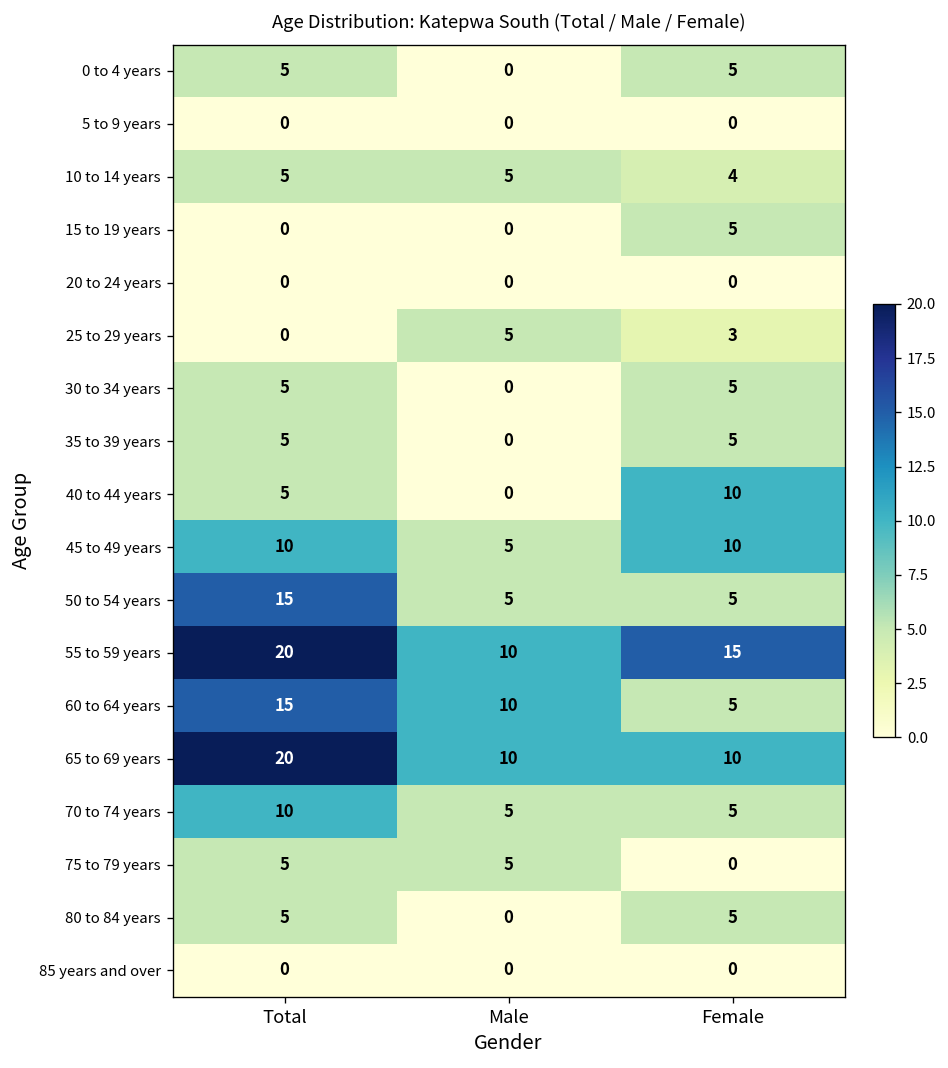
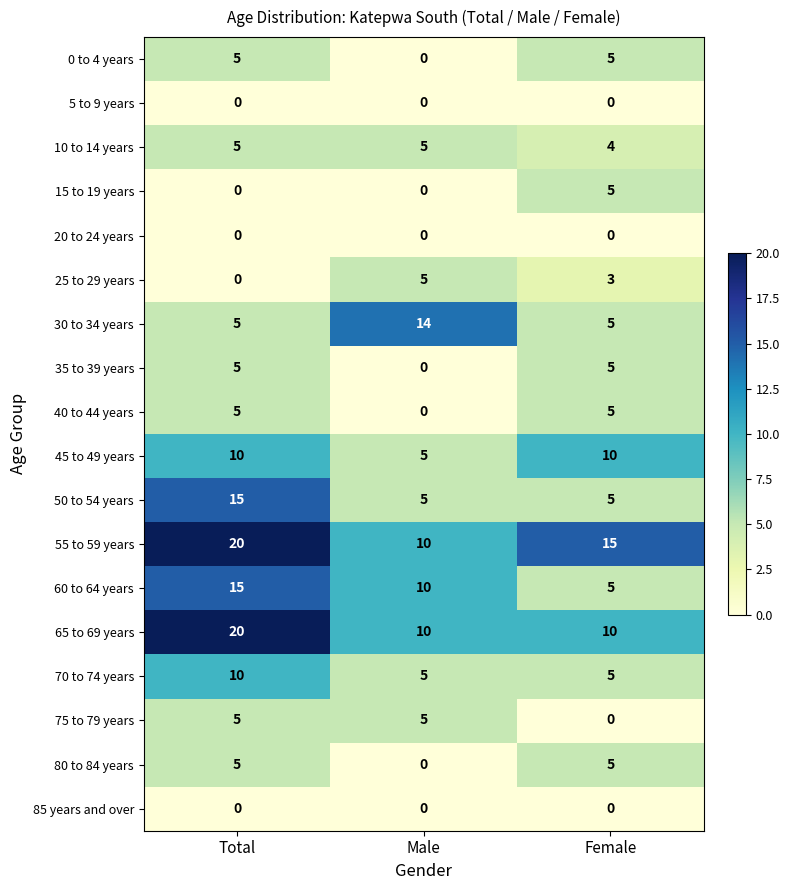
30 to 34 years, Male: 0 -> 14
40 to 44 years, Female: 10 -> 5
